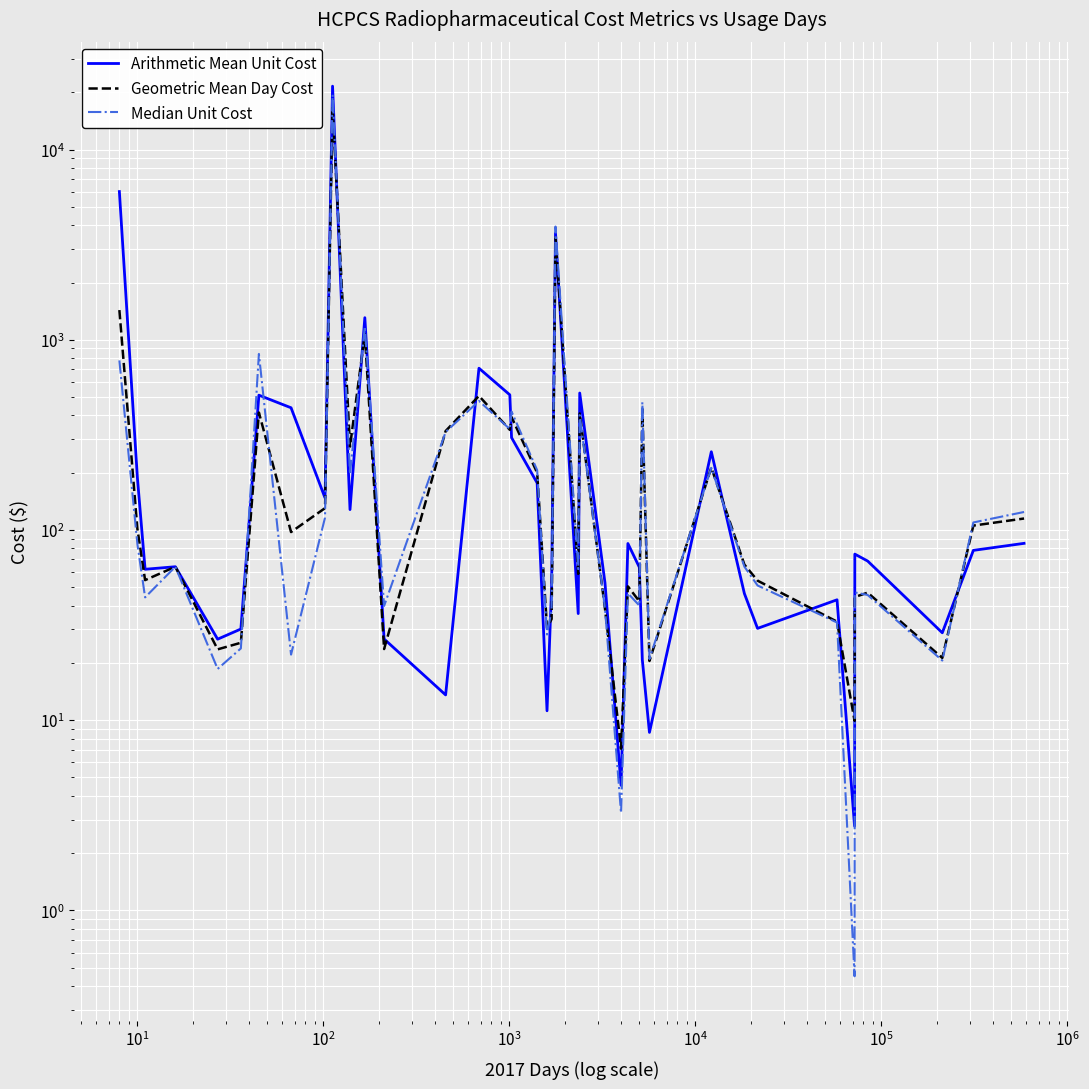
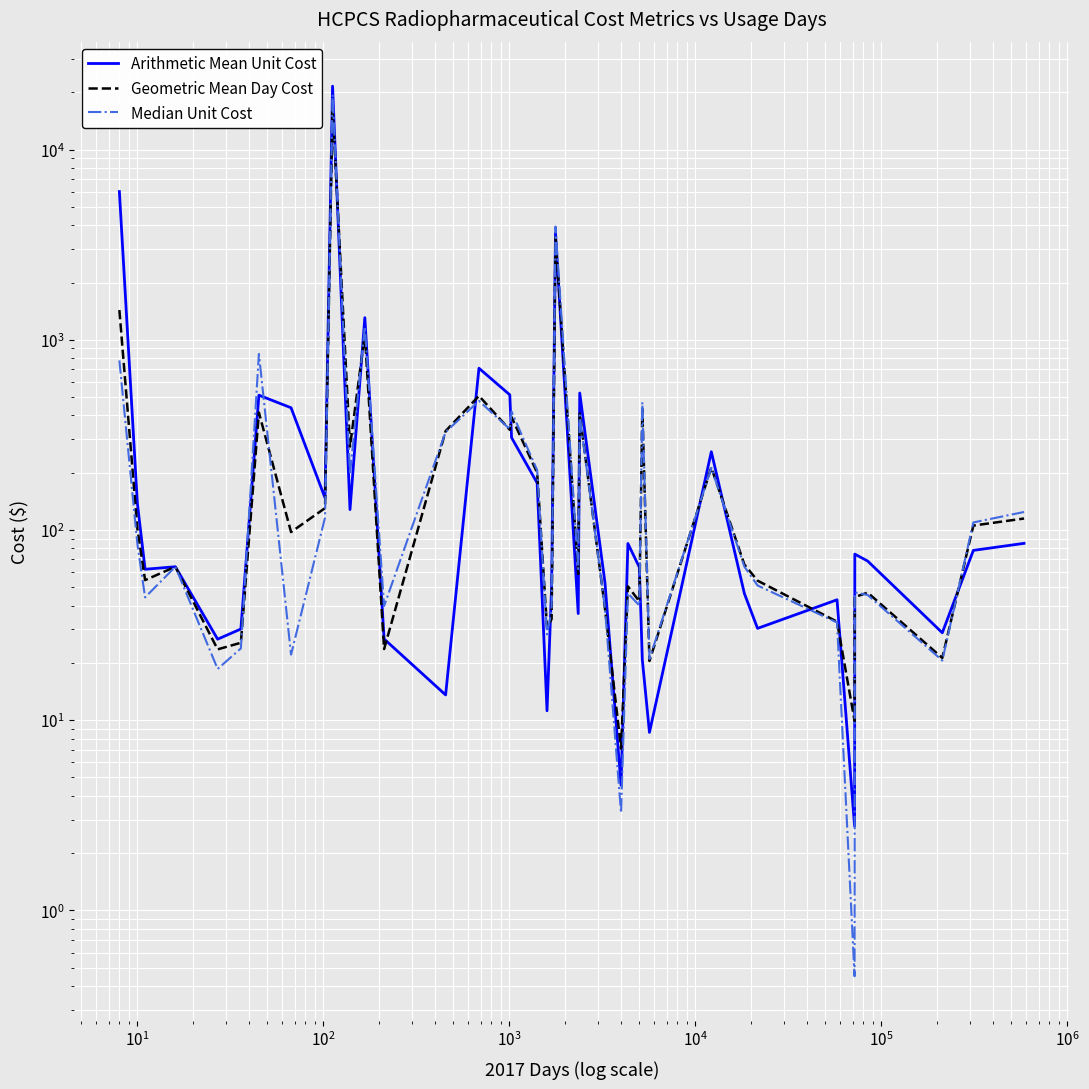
Arithmetic Mean Unit Cost, 10^1: 190 -> 140
